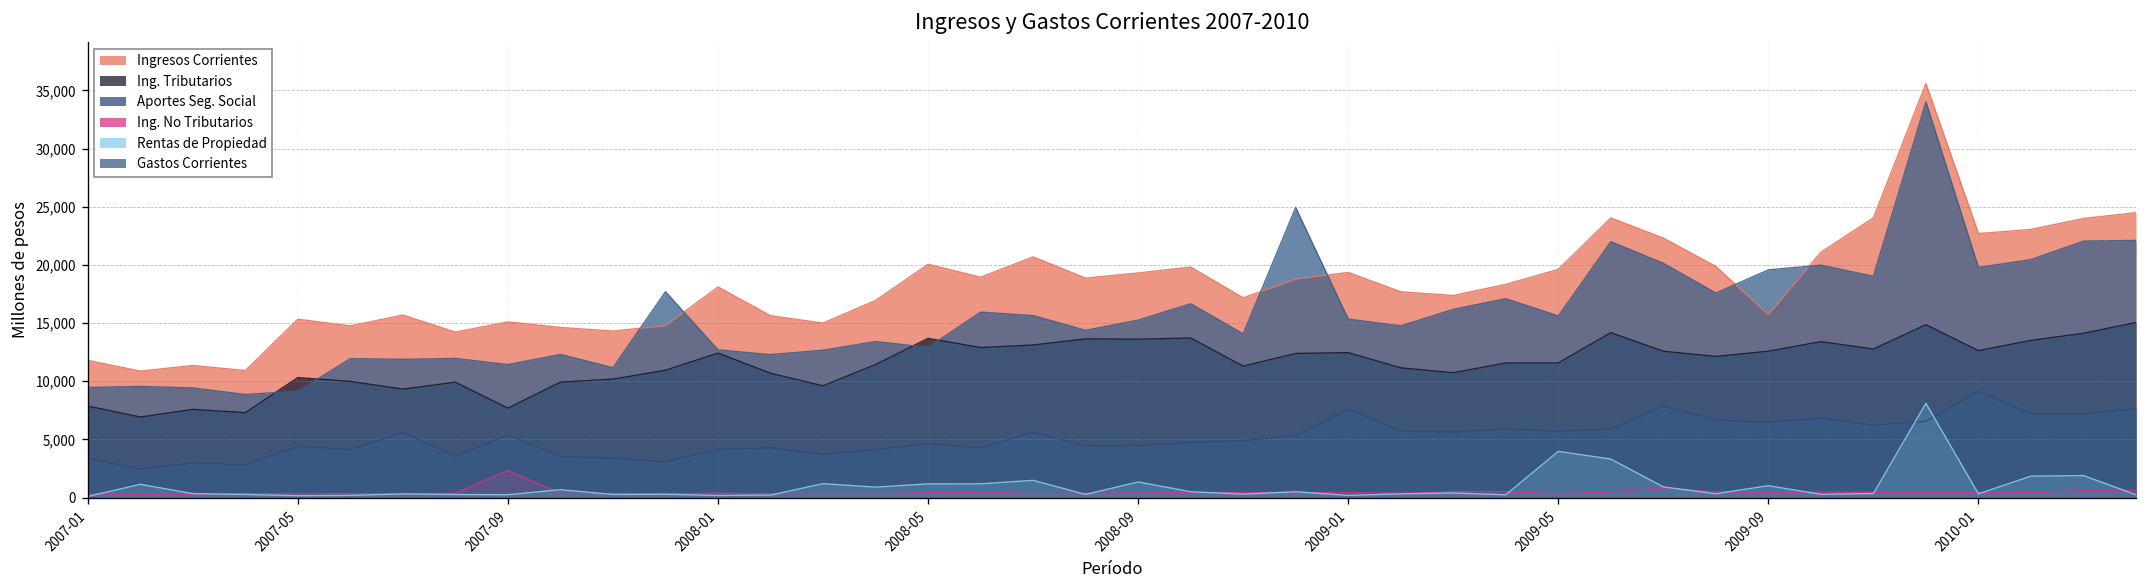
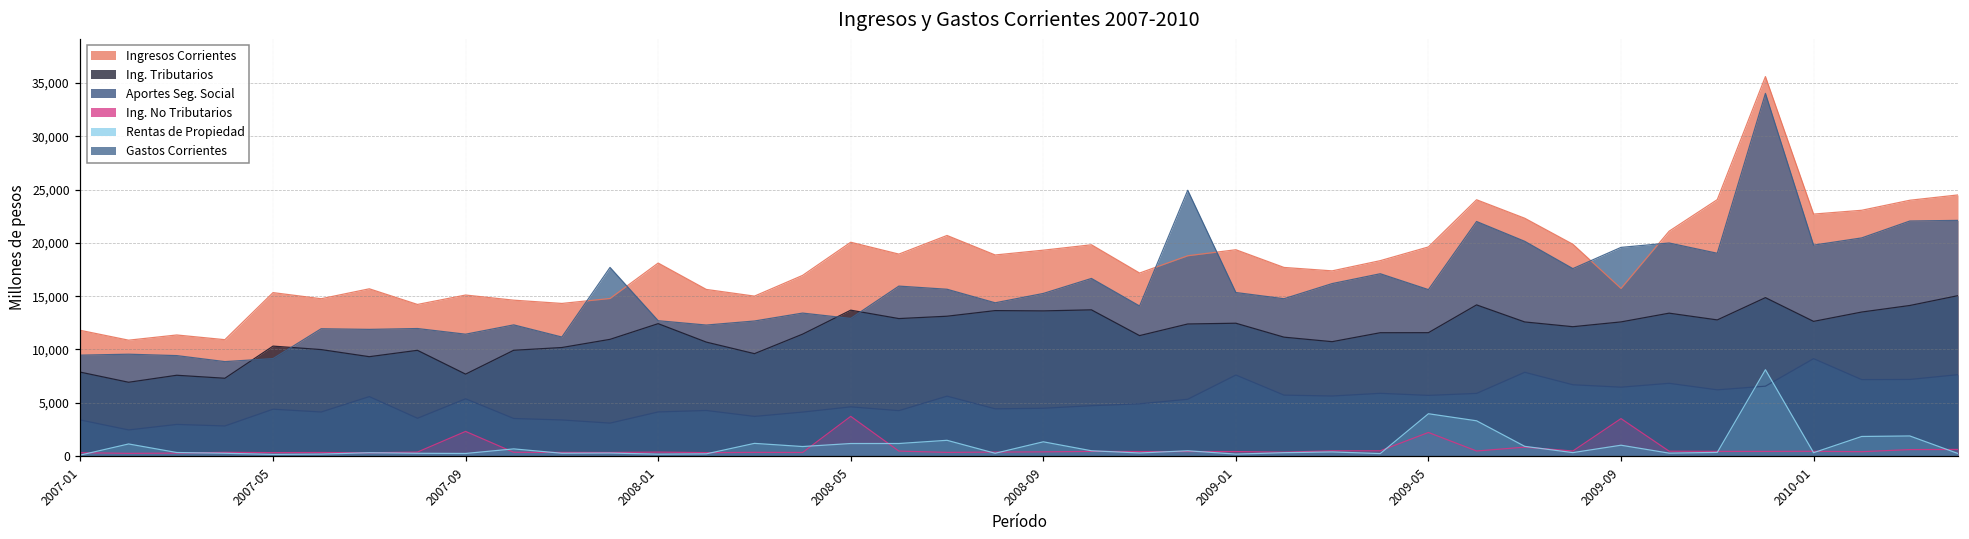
Ing. No Tributarios, 2008-05: 0 -> 4,000
Ing. No Tributarios, 2009-05: 0 -> 2,000
Ing. No Tributarios, 2009-09: 0 -> 4,000
